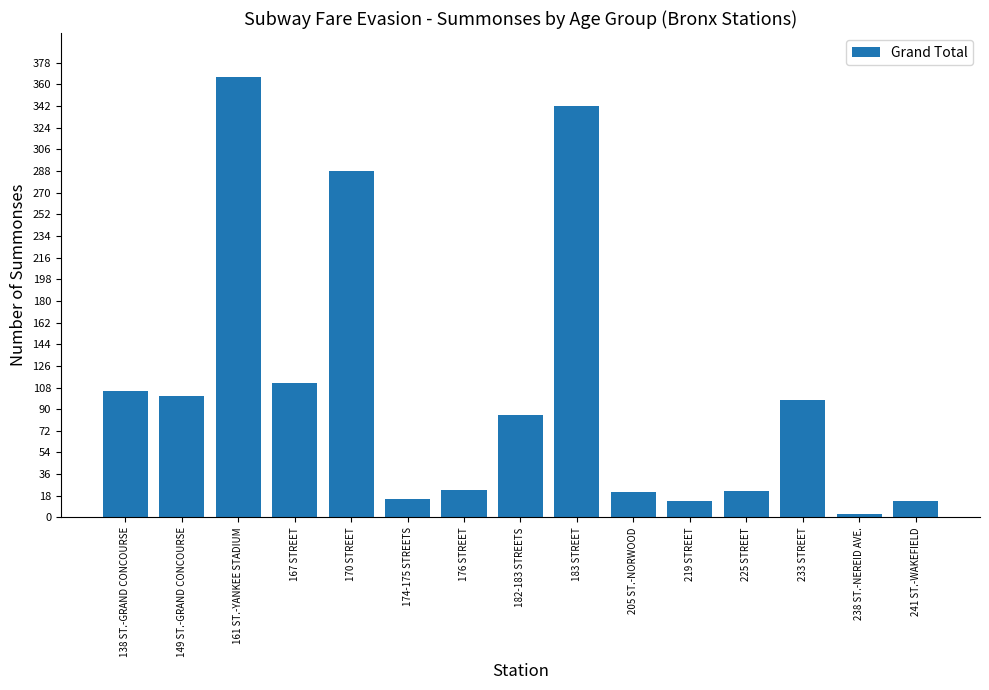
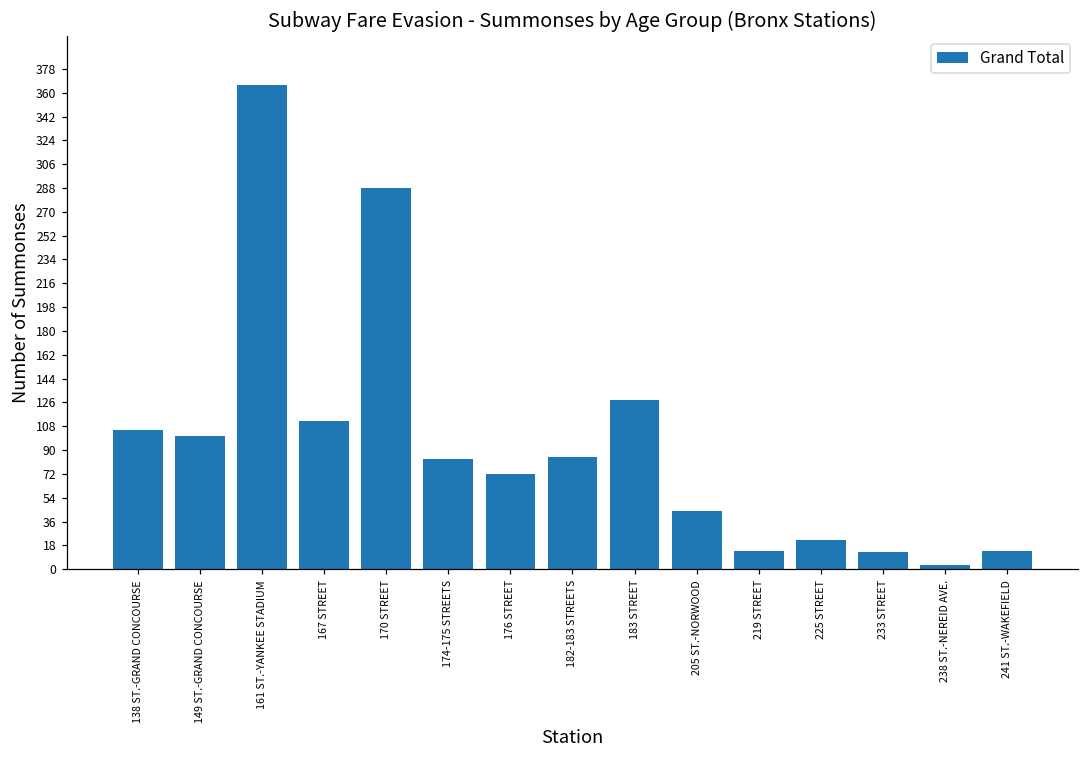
174-175 STREETS: 15 -> 83
176 STREET: 23 -> 72
183 STREET: 342 -> 128
205 ST.-NORWOOD: 21 -> 44
233 STREET: 98 -> 13
